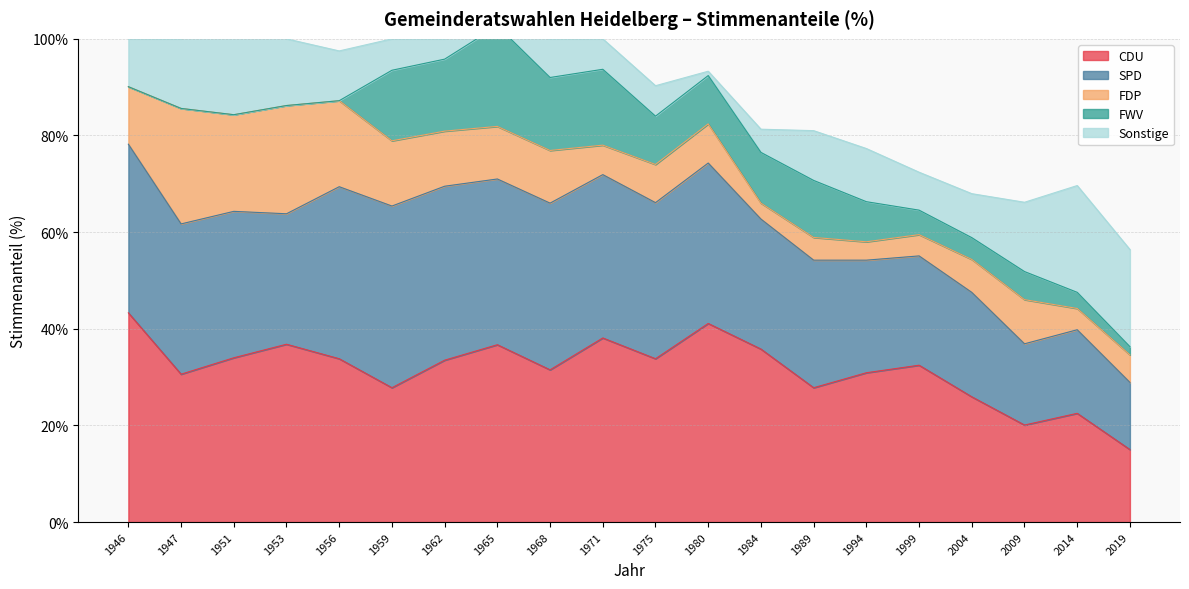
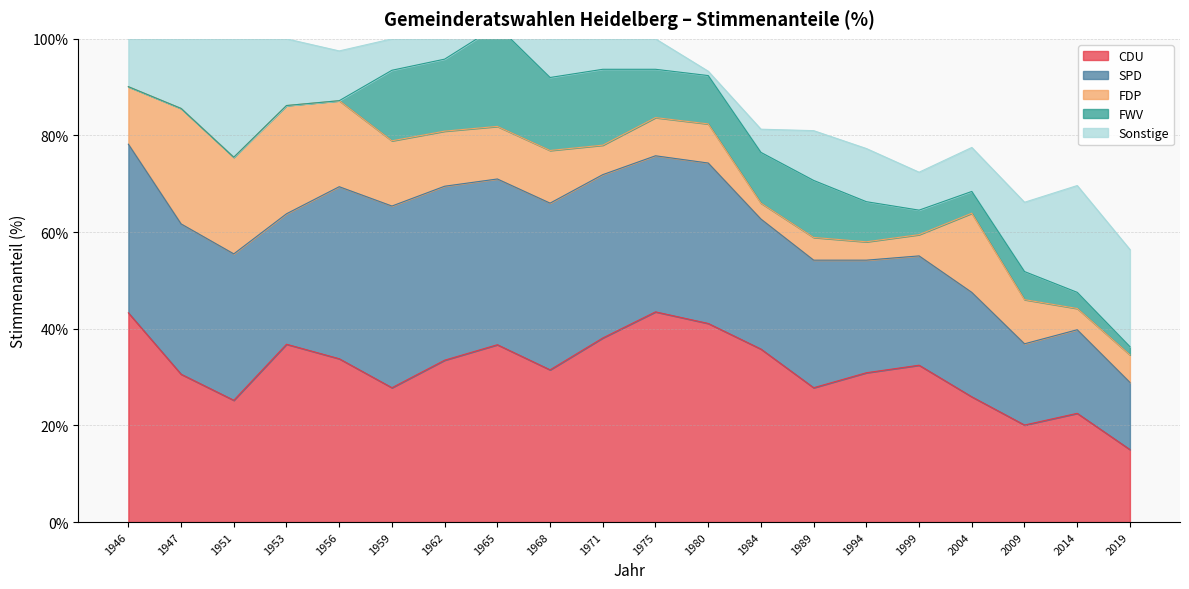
CDU, 1951: 34% -> 25%
CDU, 1975: 34% -> 44%
FDP, 2004: 7% -> 16%
